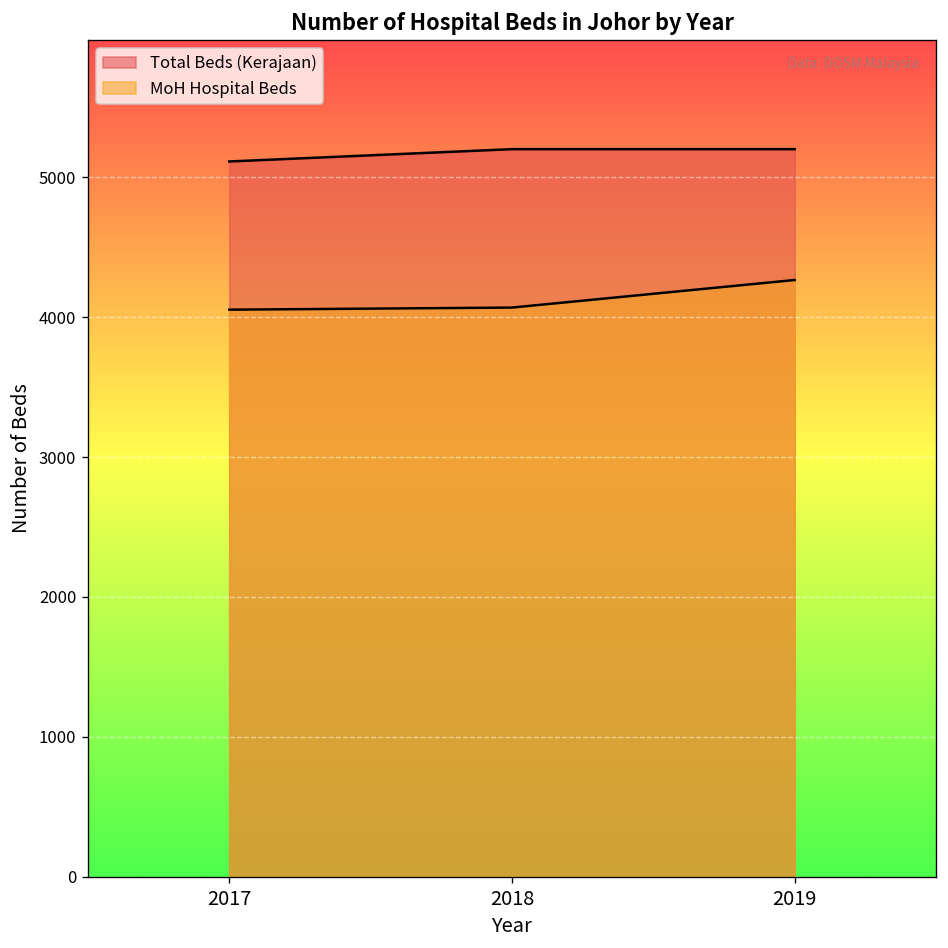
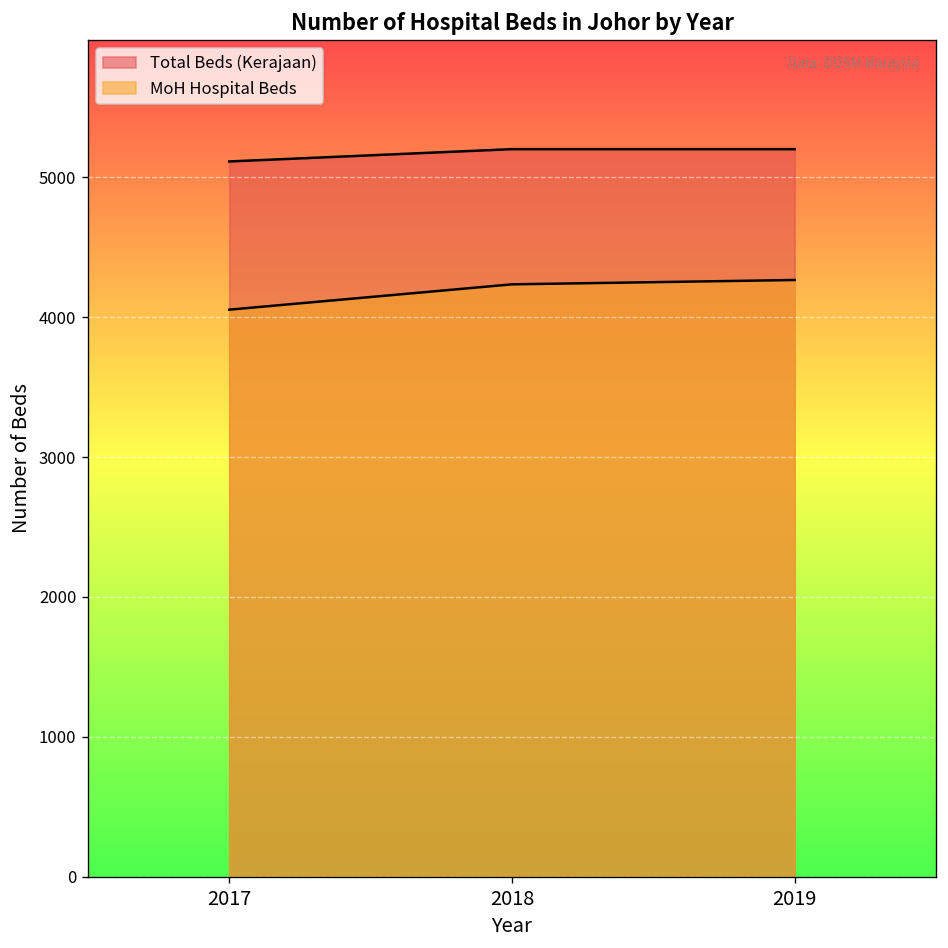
MoH Hospital Beds, 2018: 4070 -> 4230
